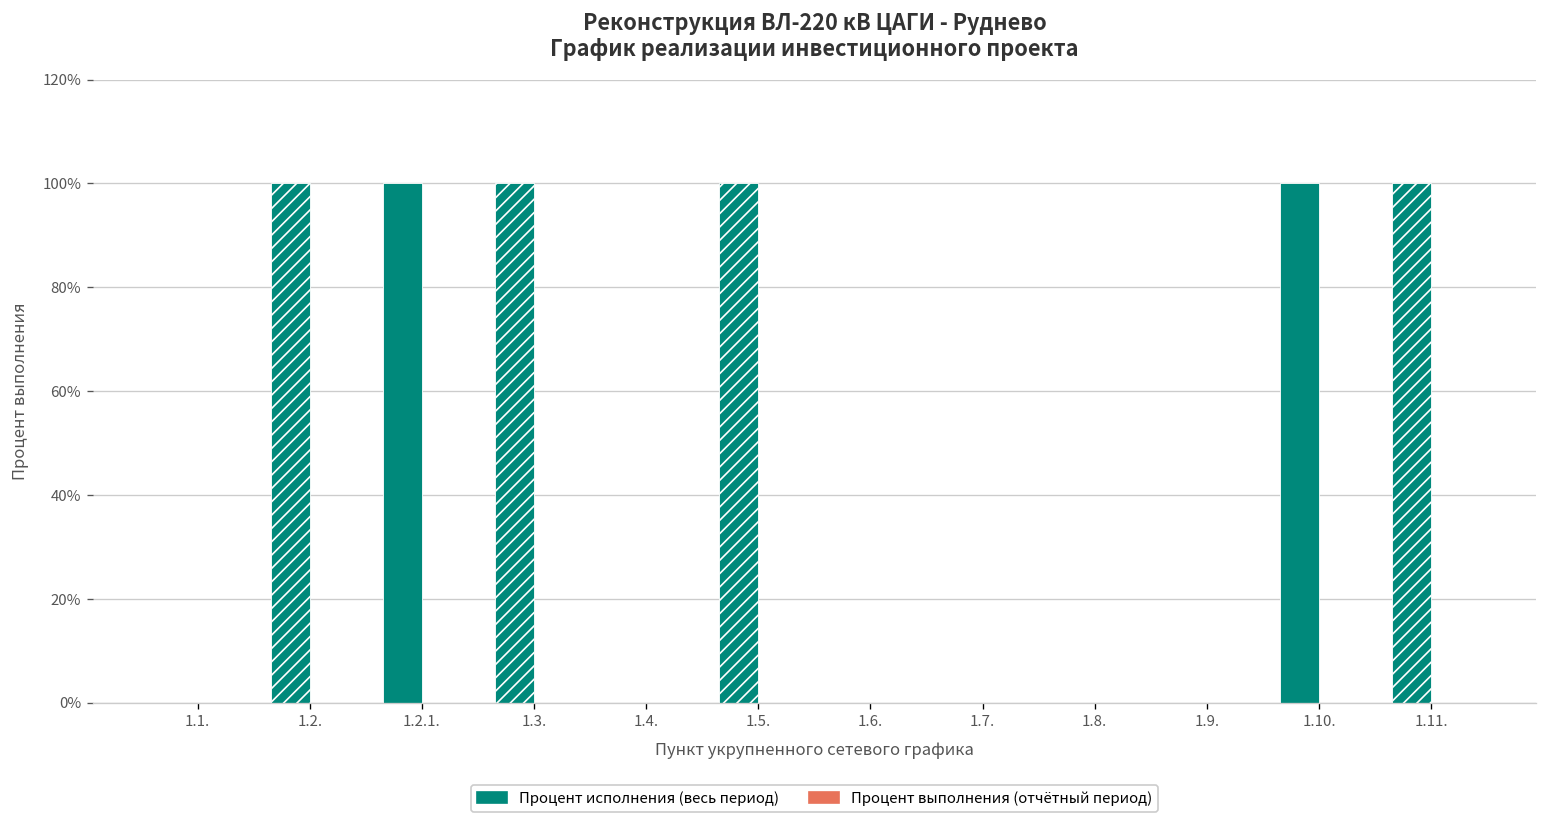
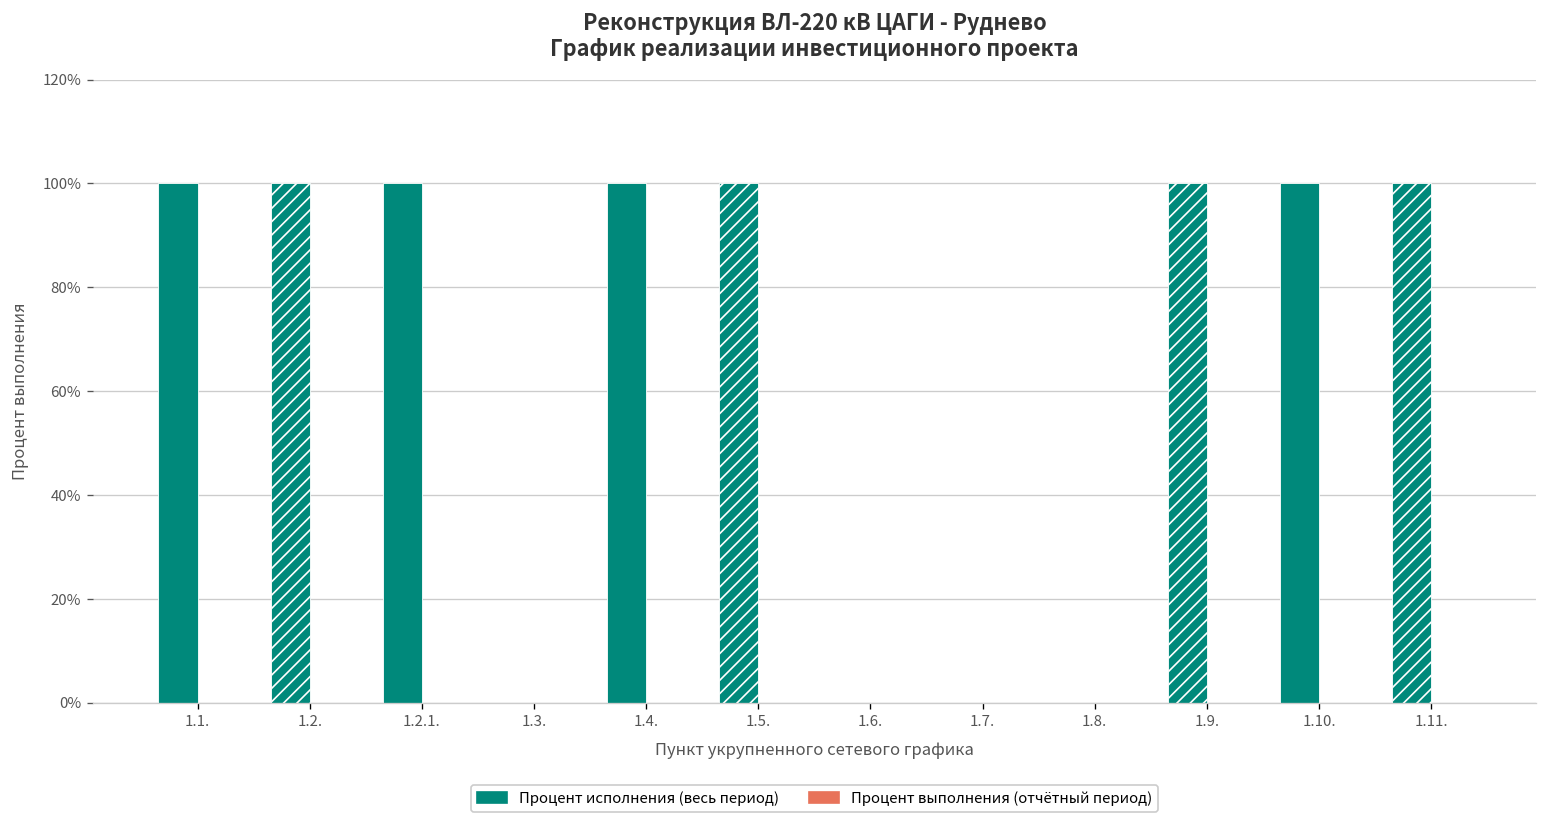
Процент исполнения (весь период), 1.1.: 0% -> 100%
Процент исполнения (весь период), 1.3.: 100% -> 0%
Процент исполнения (весь период), 1.4.: 0% -> 100%
Процент исполнения (весь период), 1.9.: 0% -> 100%
